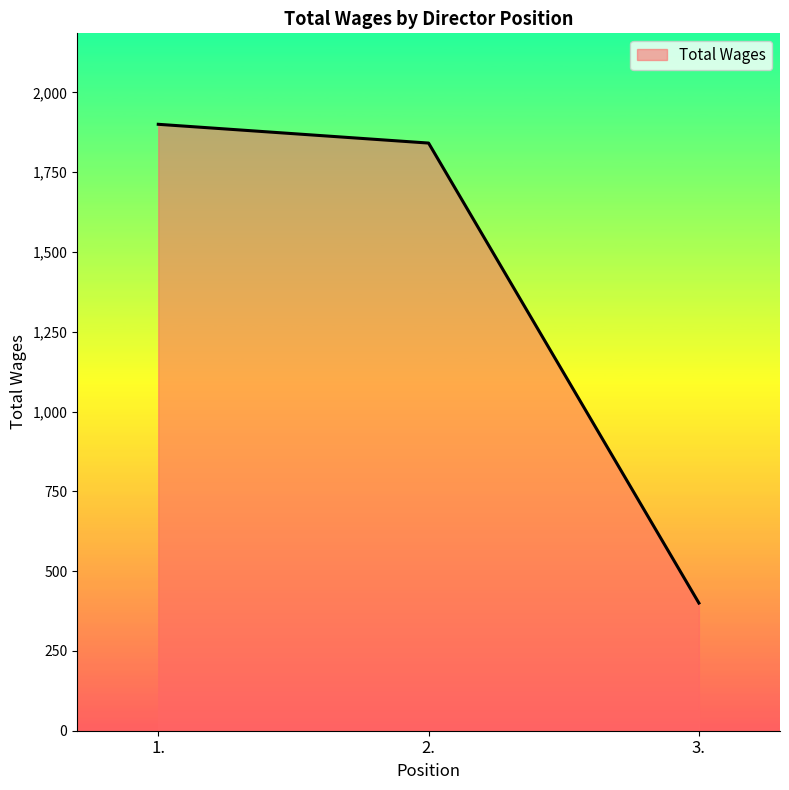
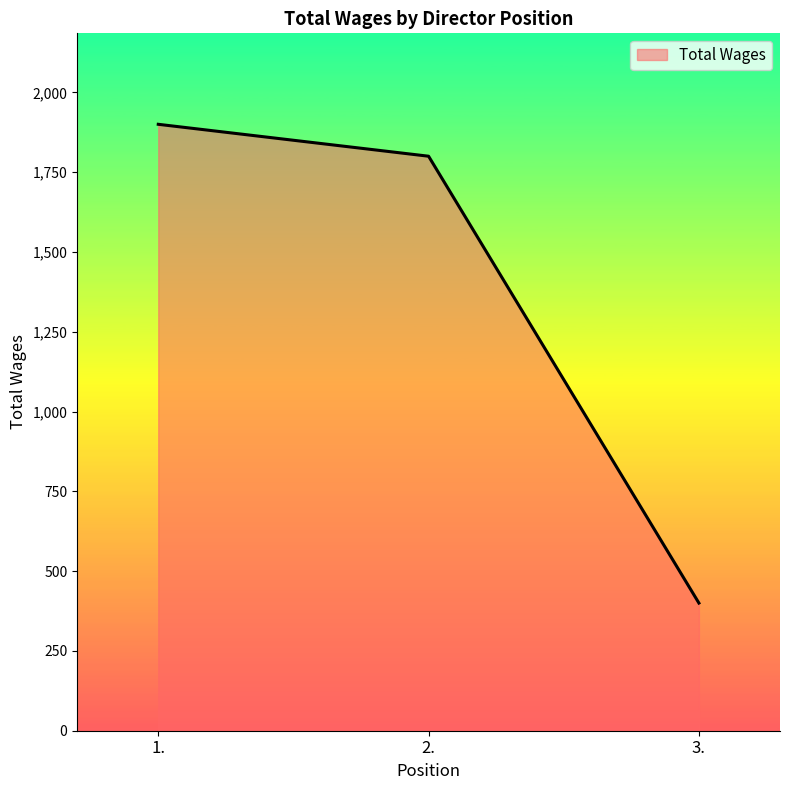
2.: 1,840 -> 1,800
